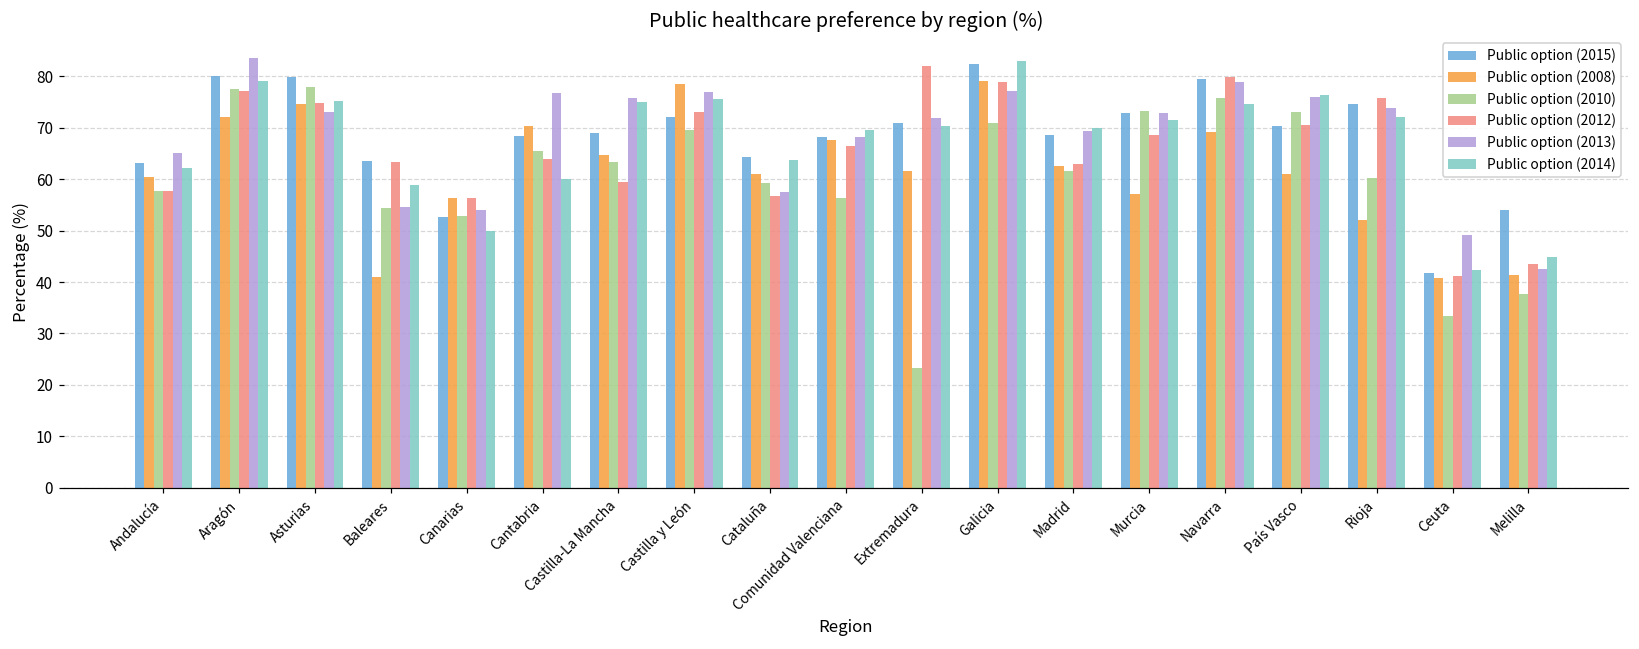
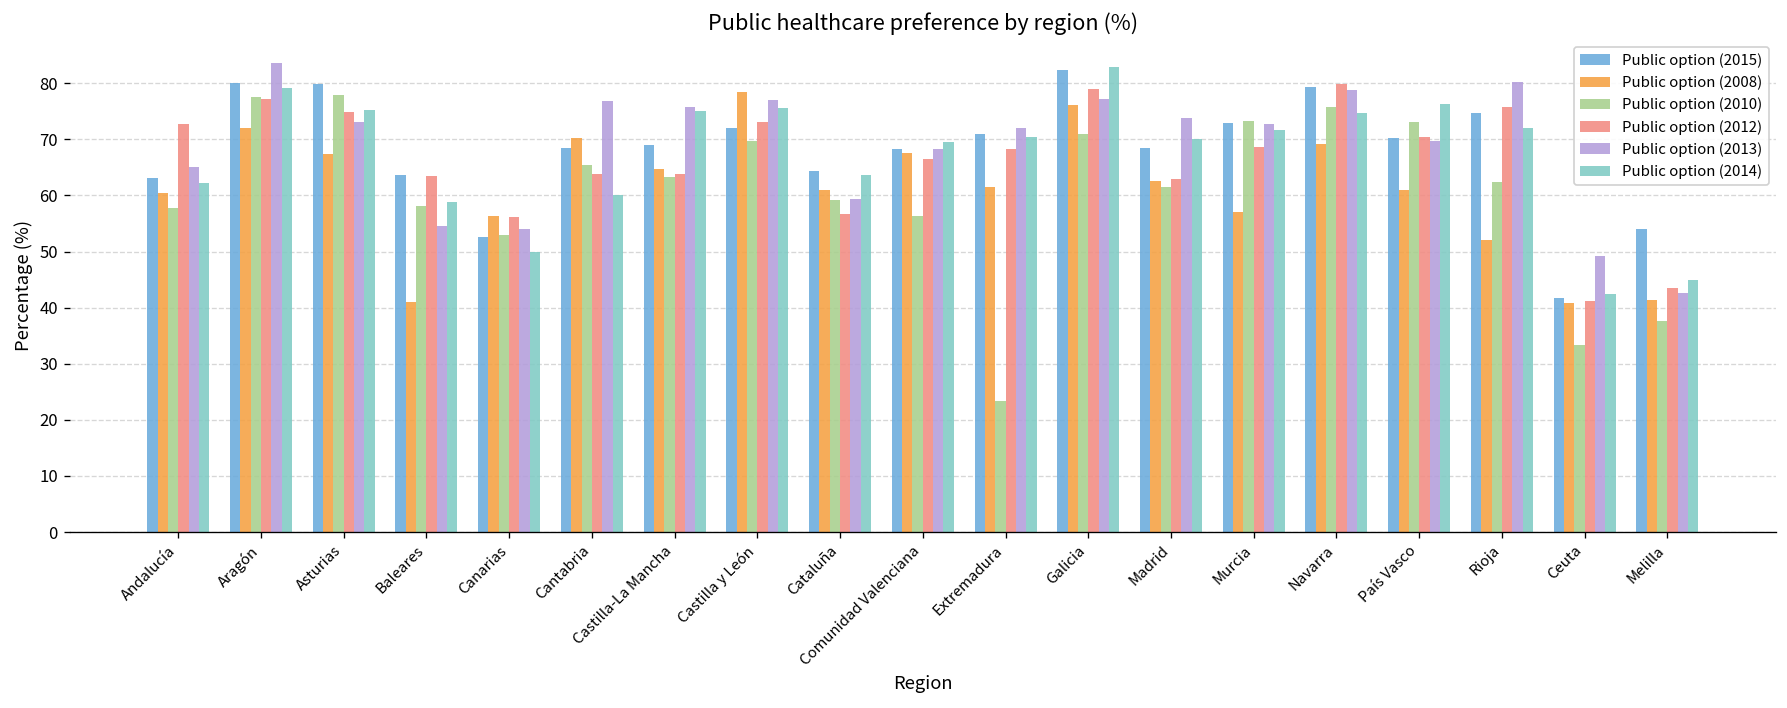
Public option (2012), Andalucía: 58 -> 73
Public option (2008), Asturias: 75 -> 67
Public option (2010), Baleares: 54 -> 58
Public option (2012), Castilla-La Mancha: 59 -> 64
Public option (2013), Cataluña: 58 -> 59
Public option (2012), Extremadura: 82 -> 68
Public option (2008), Galicia: 79 -> 76
Public option (2013), Madrid: 69 -> 74
Public option (2013), País Vasco: 76 -> 70
Public option (2010), Rioja: 60 -> 62
Public option (2013), Rioja: 74 -> 80
